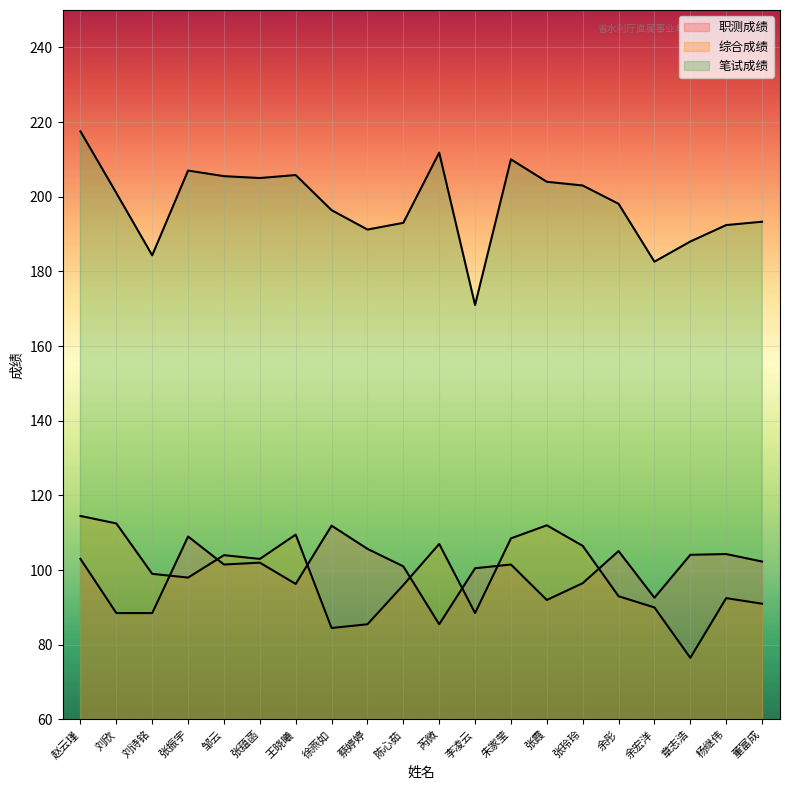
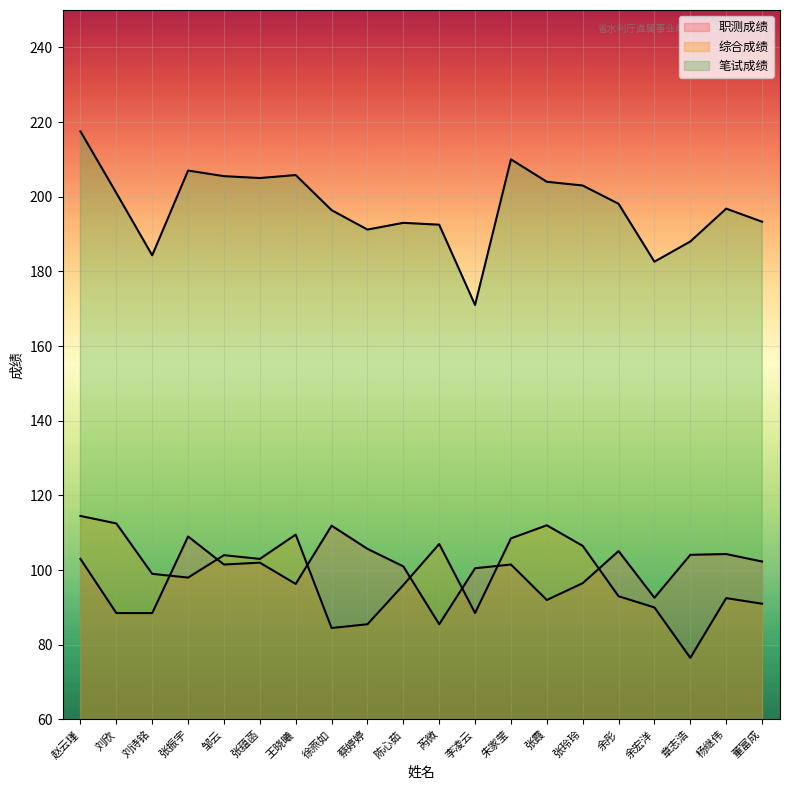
笔试成绩, 芮微: 212 -> 193
笔试成绩, 杨继伟: 192 -> 197
